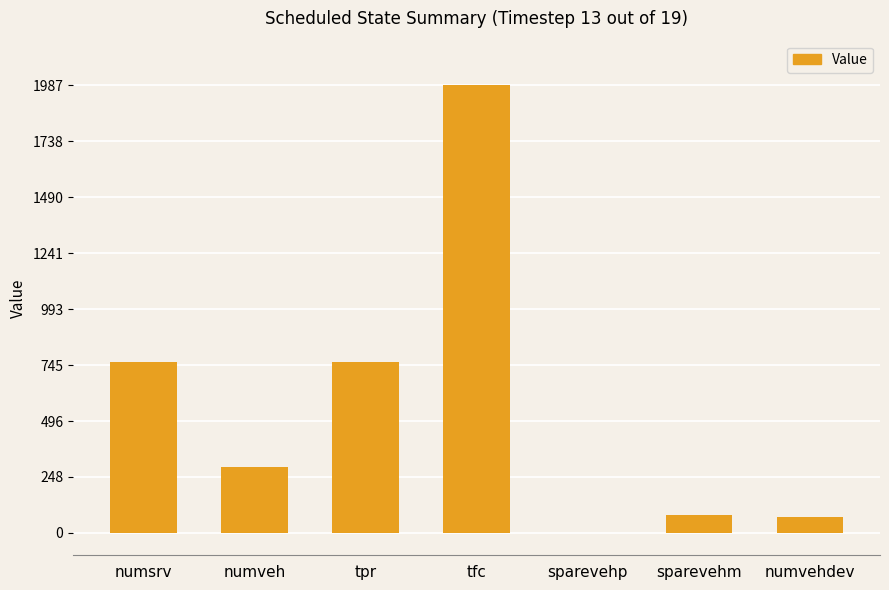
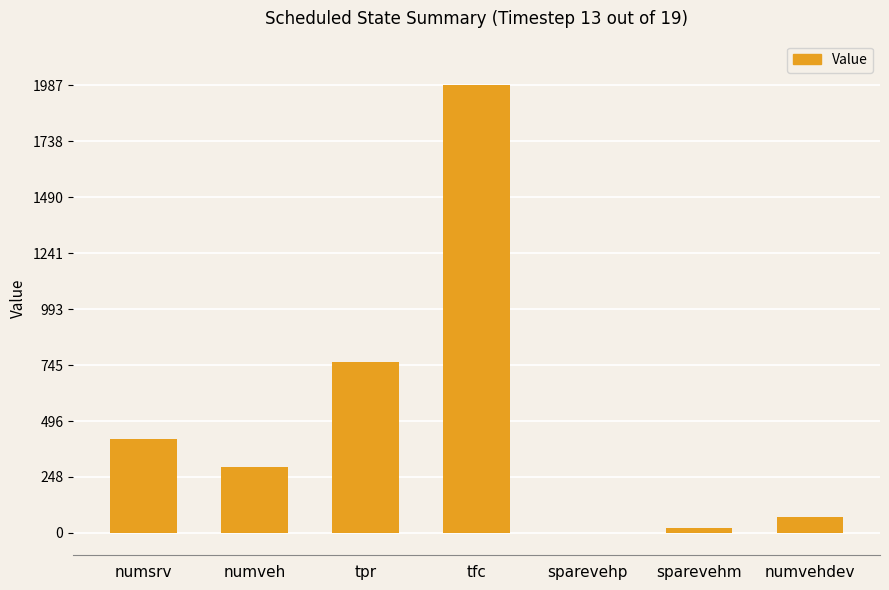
numsrv: 760 -> 420
sparevehm: 80 -> 20
